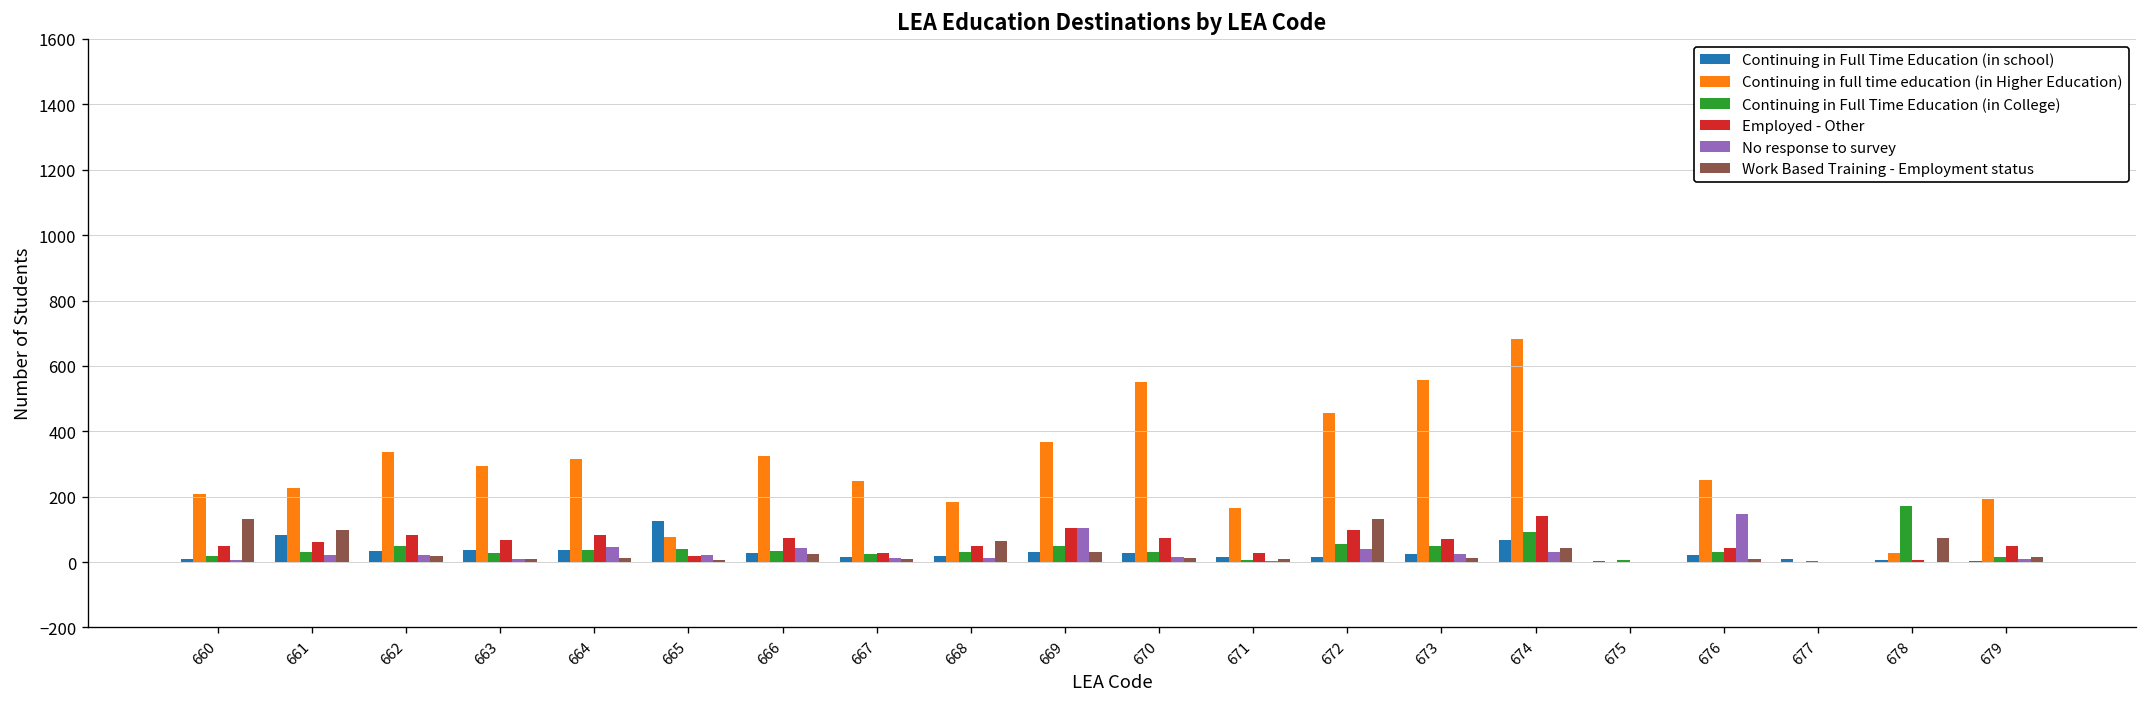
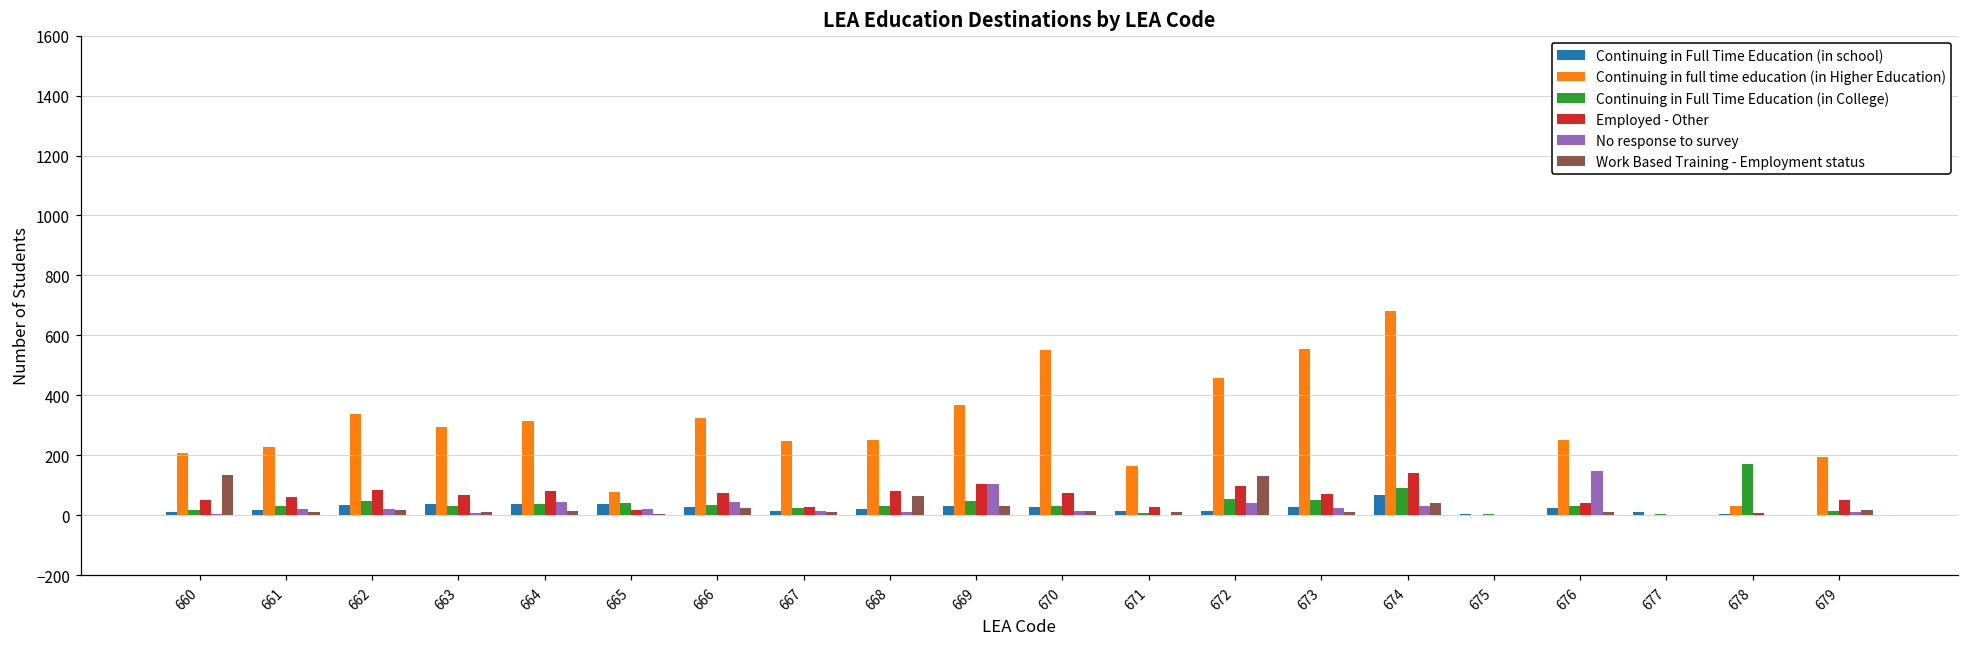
Continuing in Full Time Education (in school), 661: 80 -> 20
Work Based Training - Employment status, 661: 100 -> 10
Continuing in Full Time Education (in school), 665: 130 -> 40
Continuing in full time education (in Higher Education), 668: 180 -> 250
Employed - Other, 668: 50 -> 80
Work Based Training - Employment status, 678: 70 -> 0
